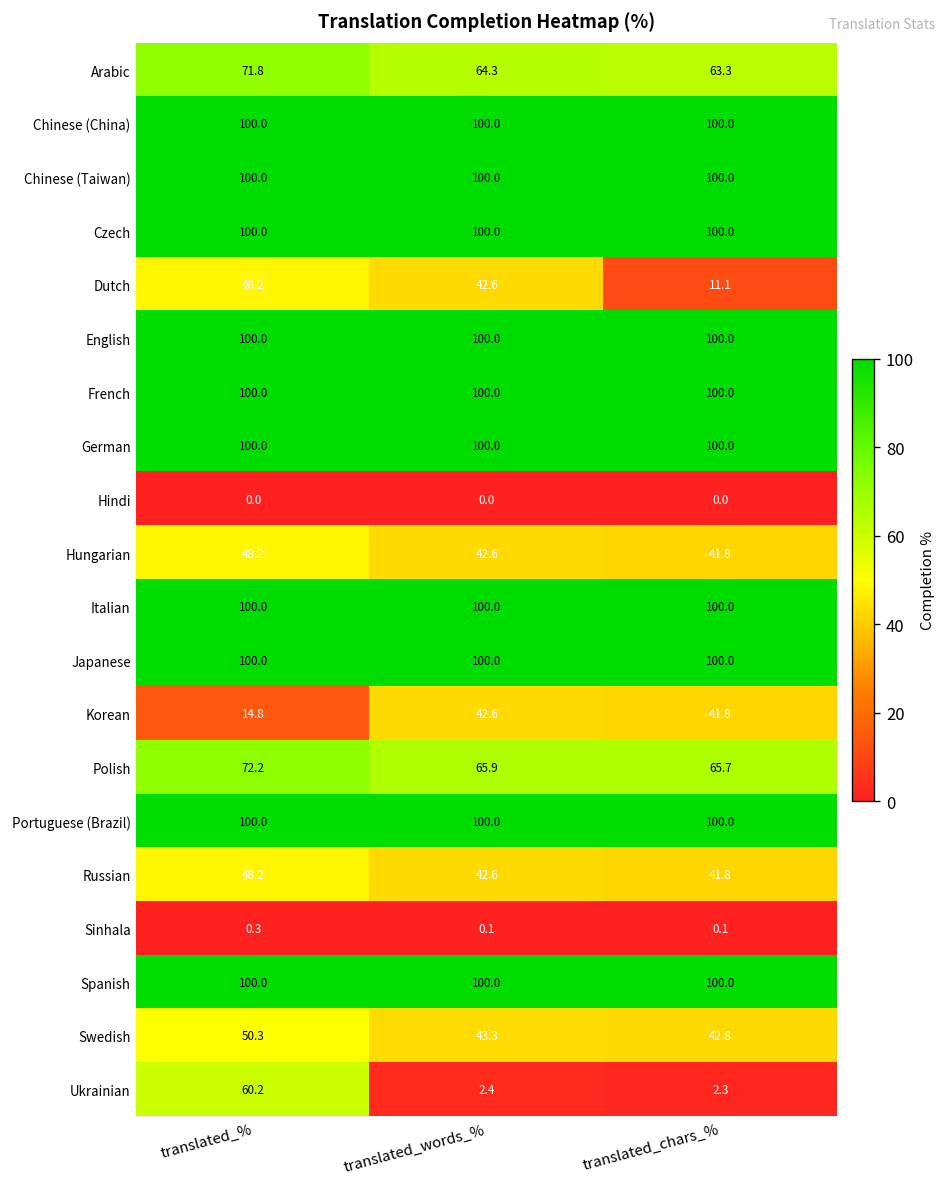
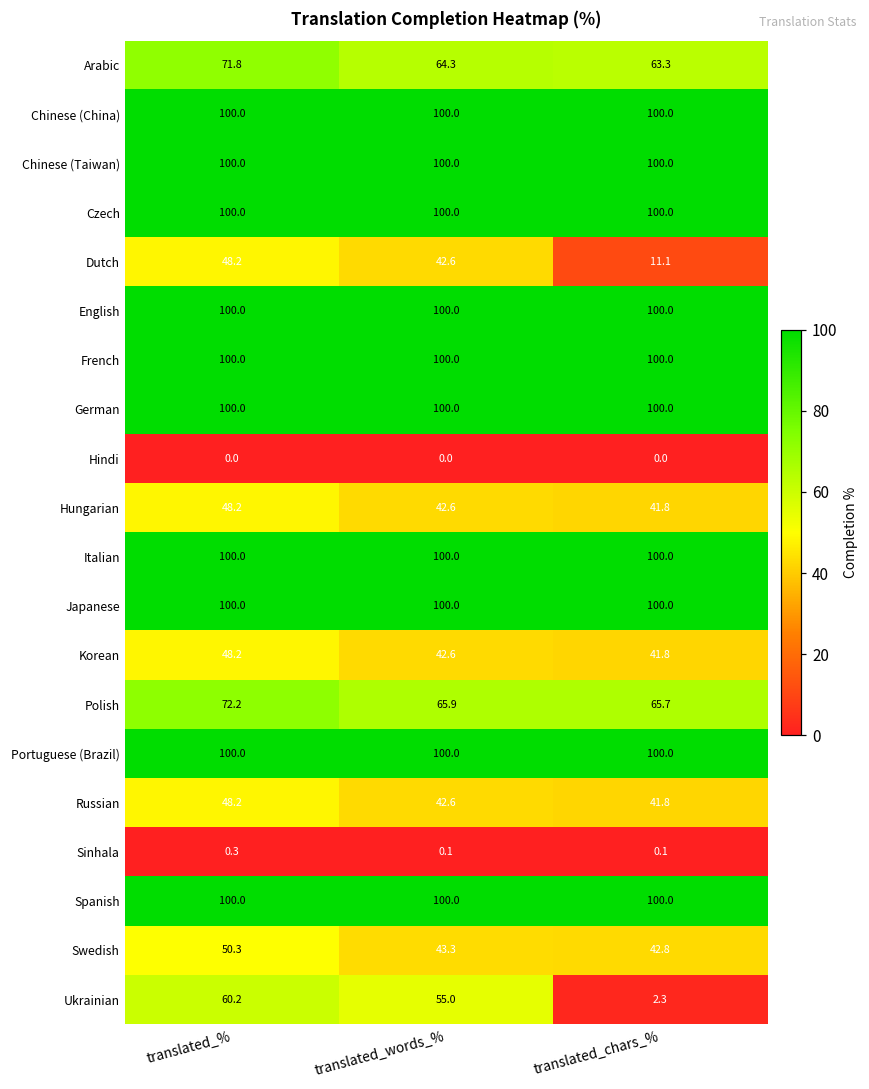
Korean, translated_%: 14.8 -> 48.2
Ukrainian, translated_words_%: 2.4 -> 55.0
